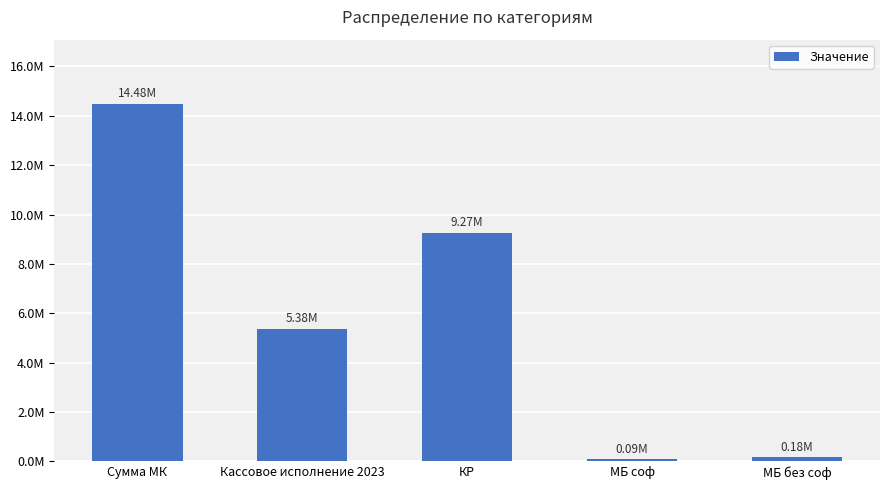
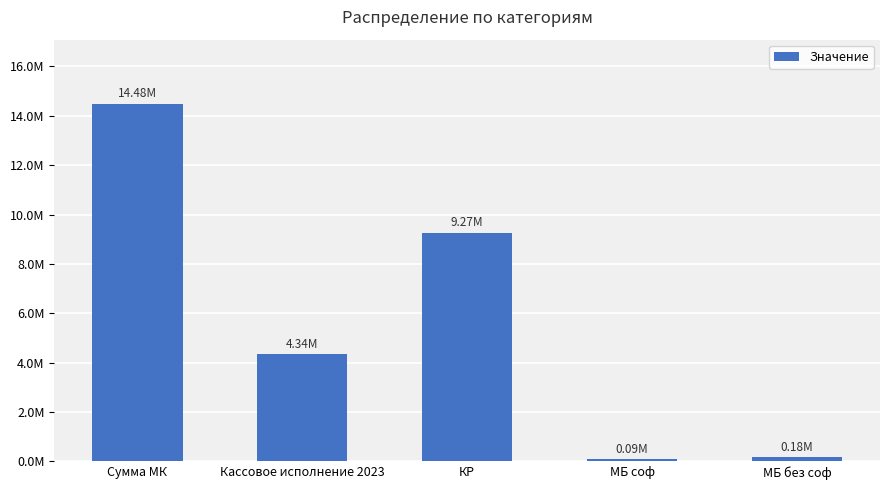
Кассовое исполнение 2023: 5.38M -> 4.34M
